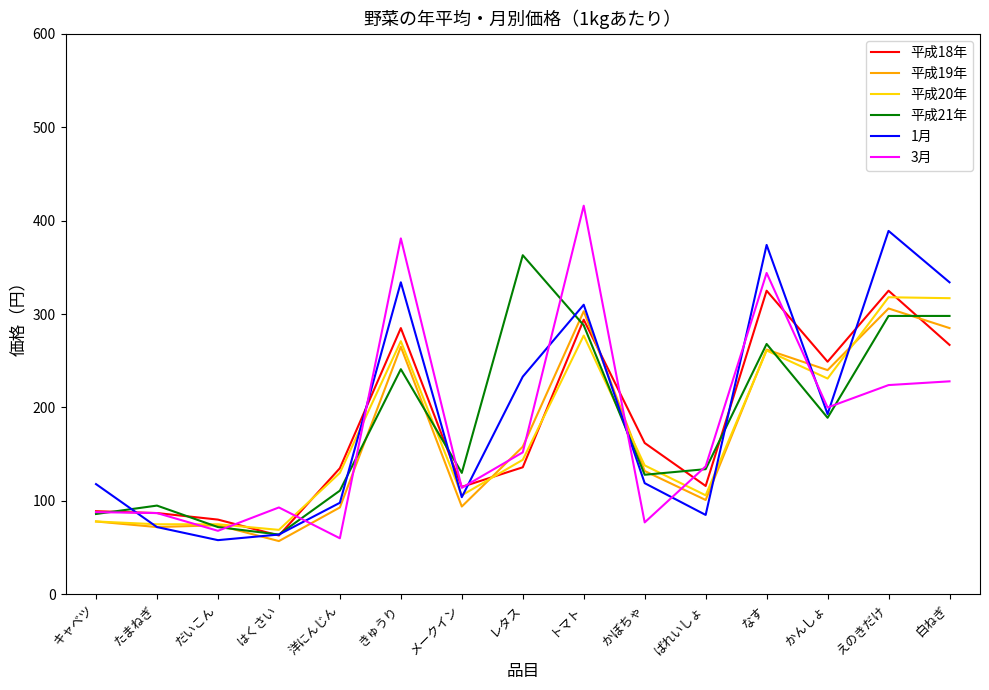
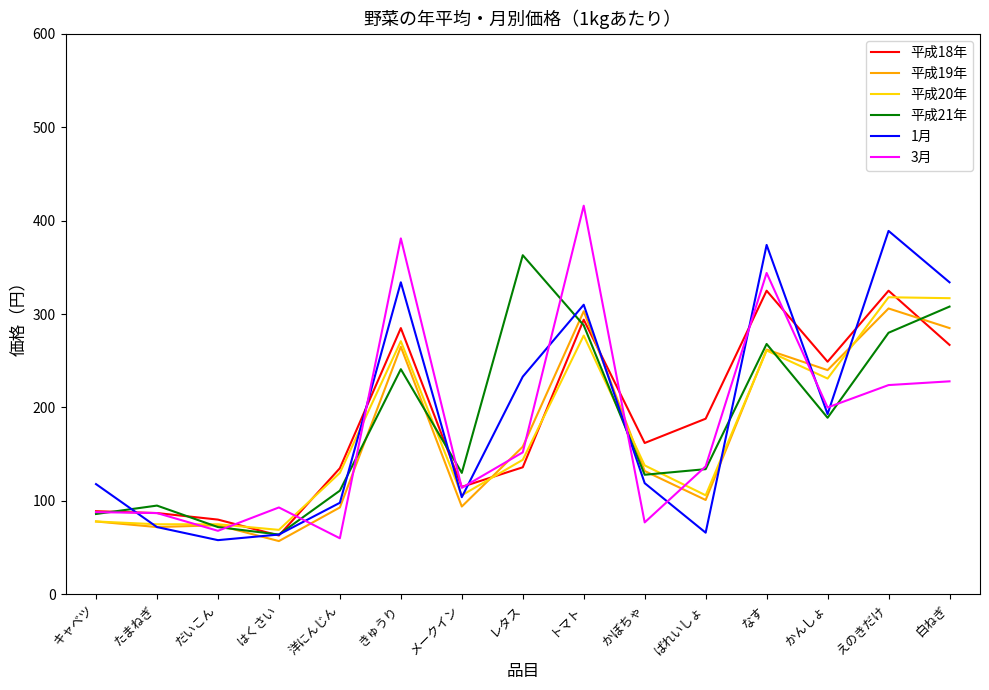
平成18年, ばれいしょ: 120 -> 190
1月, ばれいしょ: 90 -> 70
平成21年, えのきだけ: 300 -> 280
平成21年, 白ねぎ: 300 -> 310
